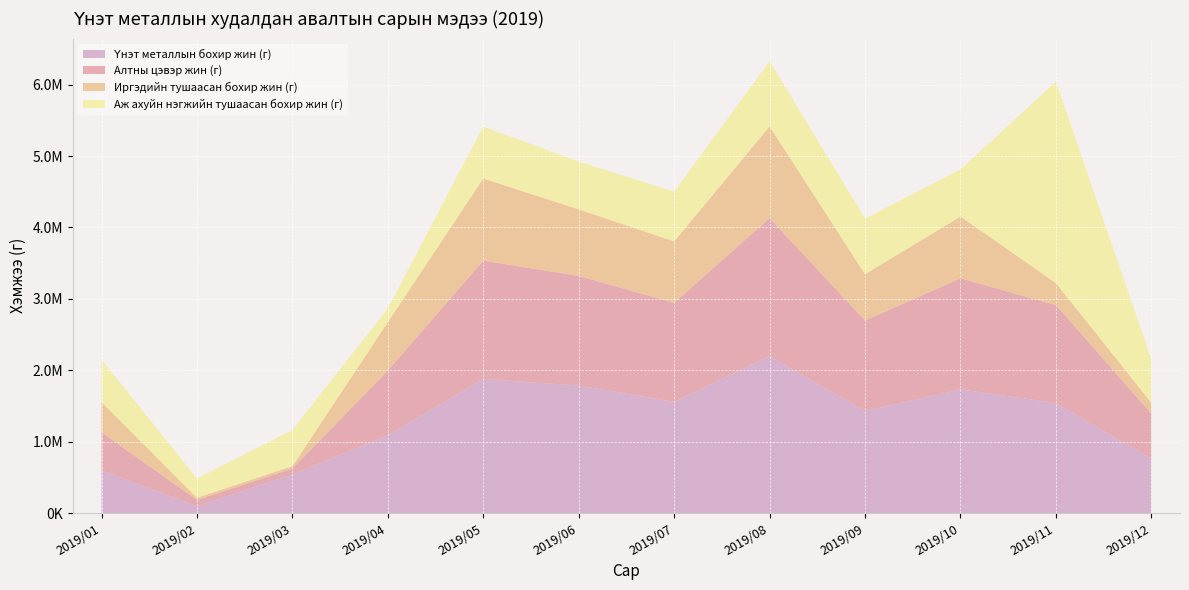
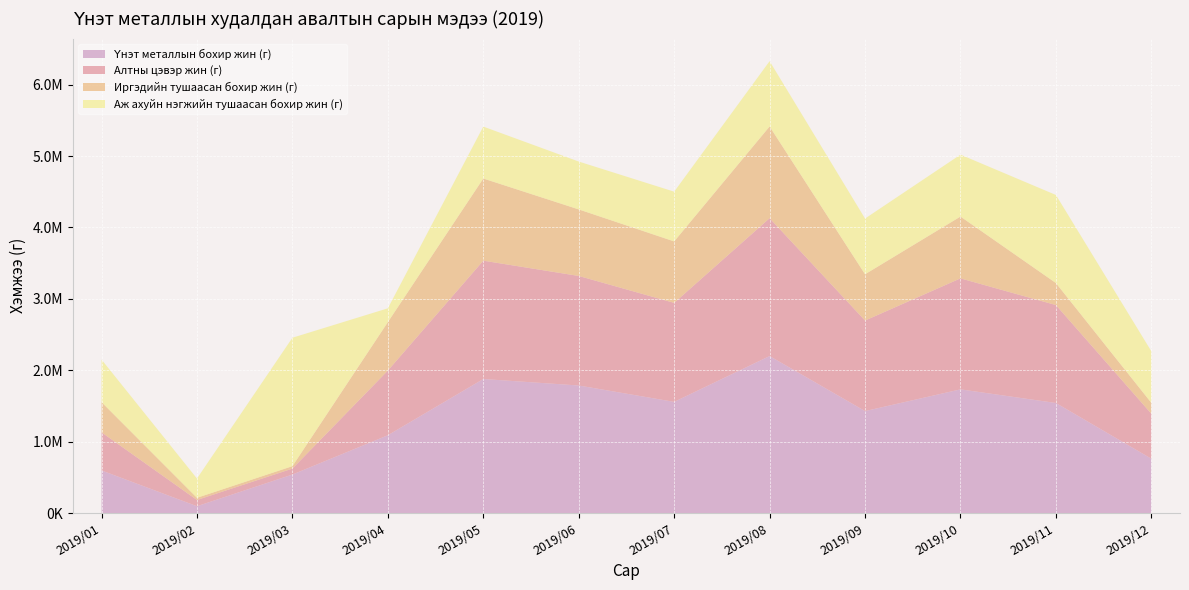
Аж ахуйн нэгжийн тушаасан бохир жин (г), 2019/03: 500000 -> 1800000
Аж ахуйн нэгжийн тушаасан бохир жин (г), 2019/10: 700000 -> 900000
Аж ахуйн нэгжийн тушаасан бохир жин (г), 2019/11: 2800000 -> 1200000
Аж ахуйн нэгжийн тушаасан бохир жин (г), 2019/12: 600000 -> 700000
